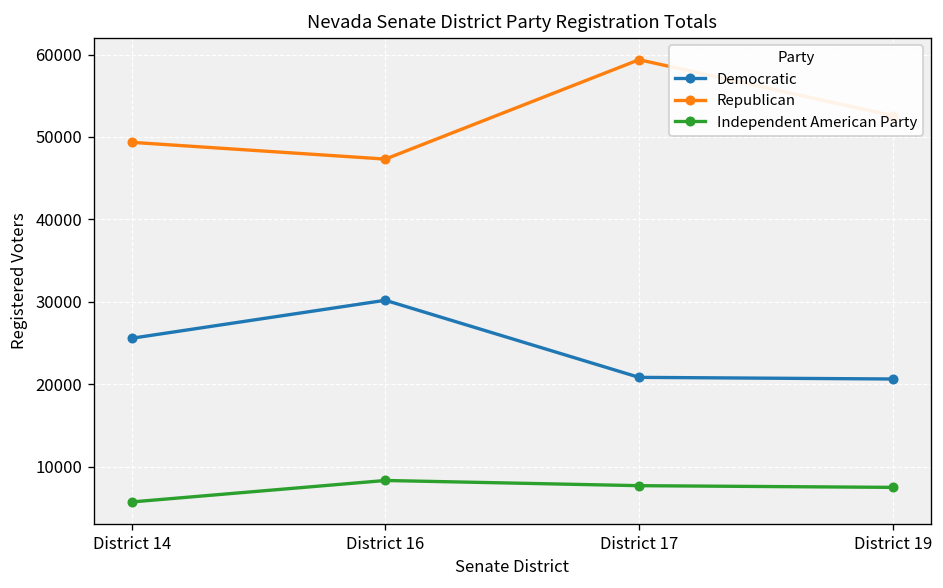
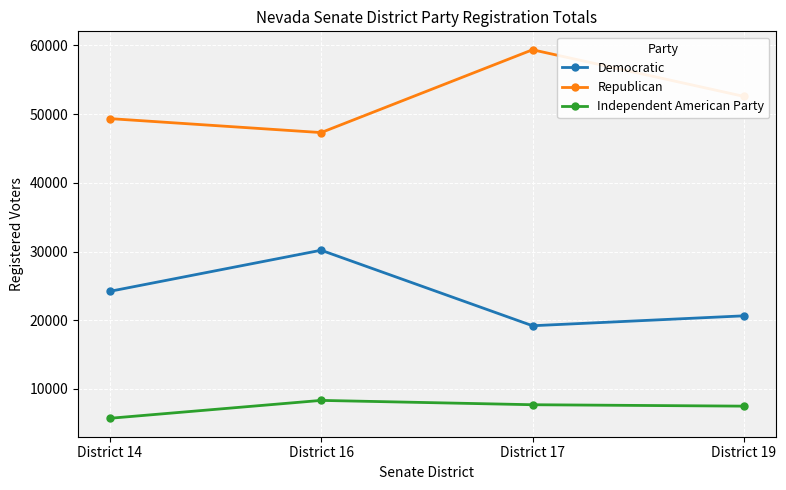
Democratic, District 14: 26000 -> 24000
Democratic, District 17: 21000 -> 19000
